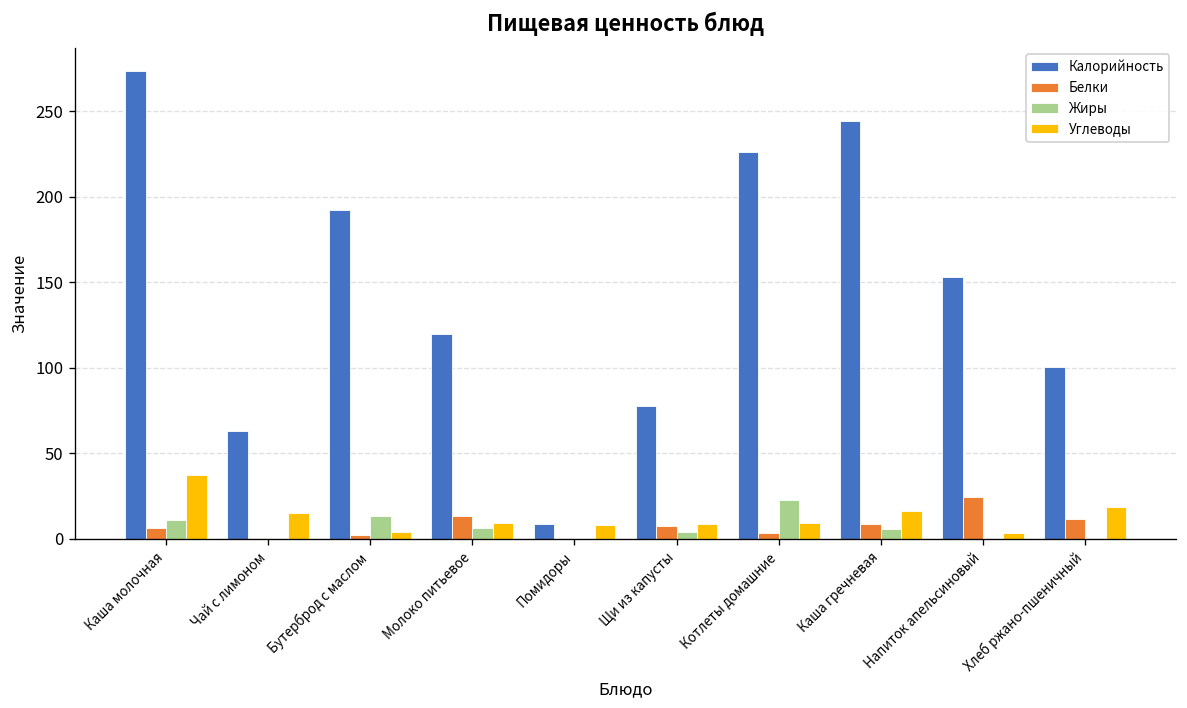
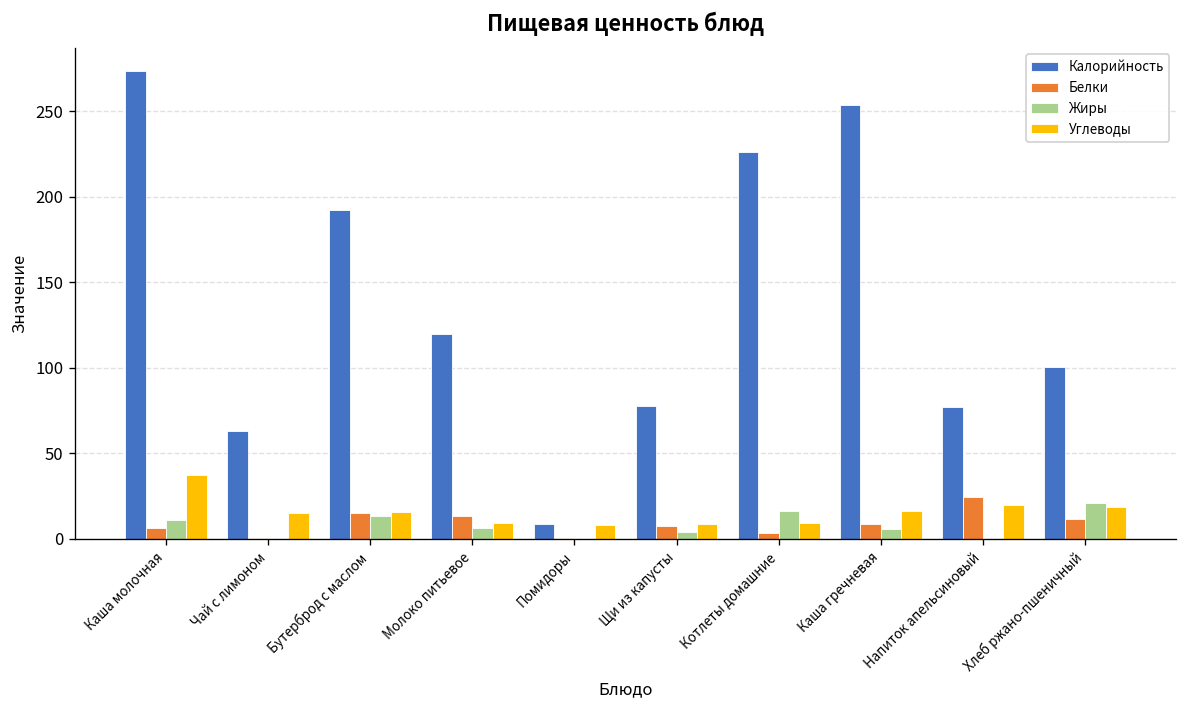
Белки, Бутерброд с маслом: 2 -> 15
Углеводы, Бутерброд с маслом: 4 -> 16
Жиры, Котлеты домашние: 22 -> 17
Калорийность, Каша гречневая: 244 -> 254
Калорийность, Напиток апельсиновый: 153 -> 77
Углеводы, Напиток апельсиновый: 4 -> 20
Жиры, Хлеб ржано-пшеничный: 1 -> 21
